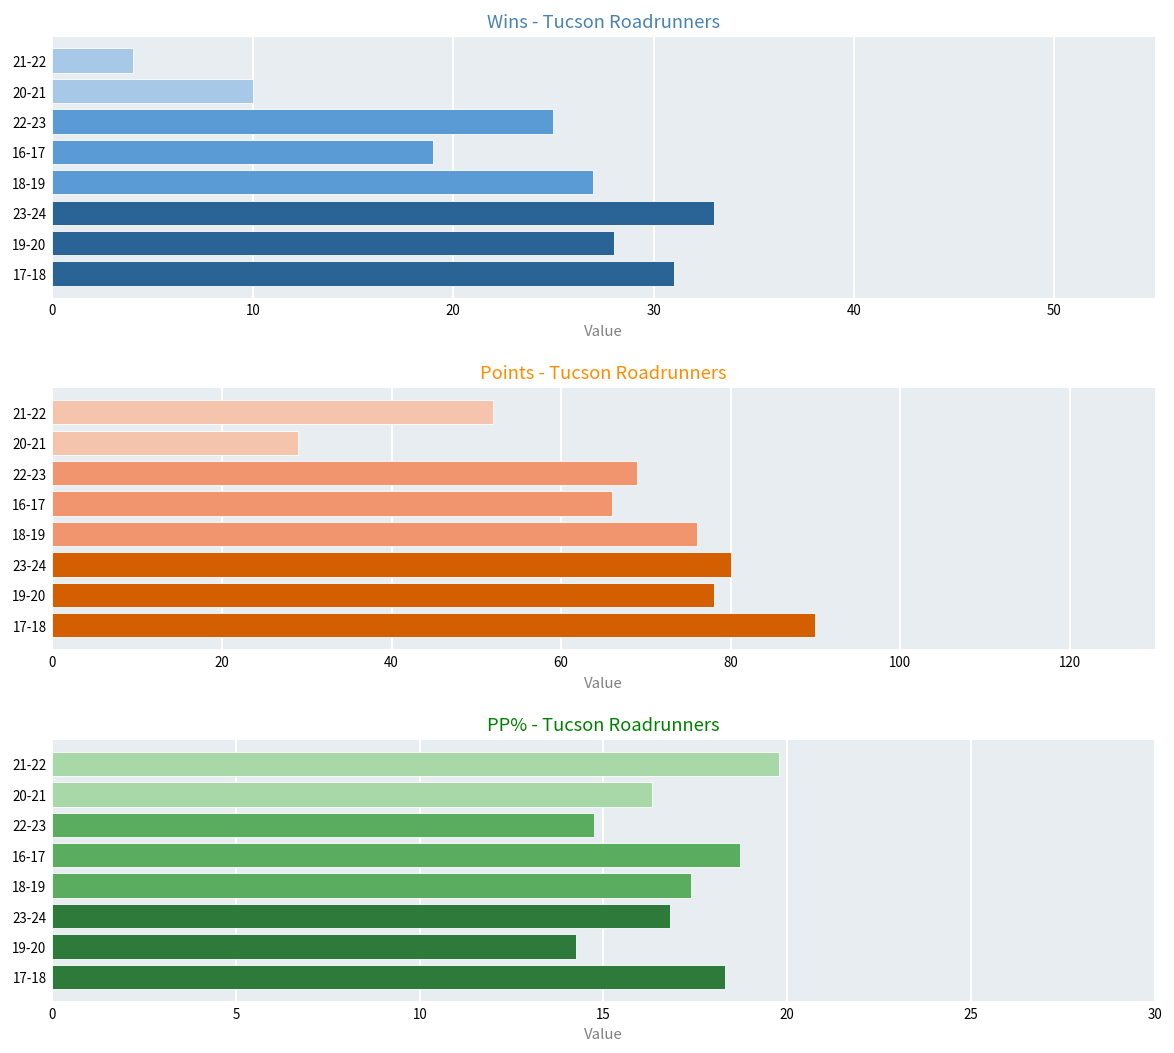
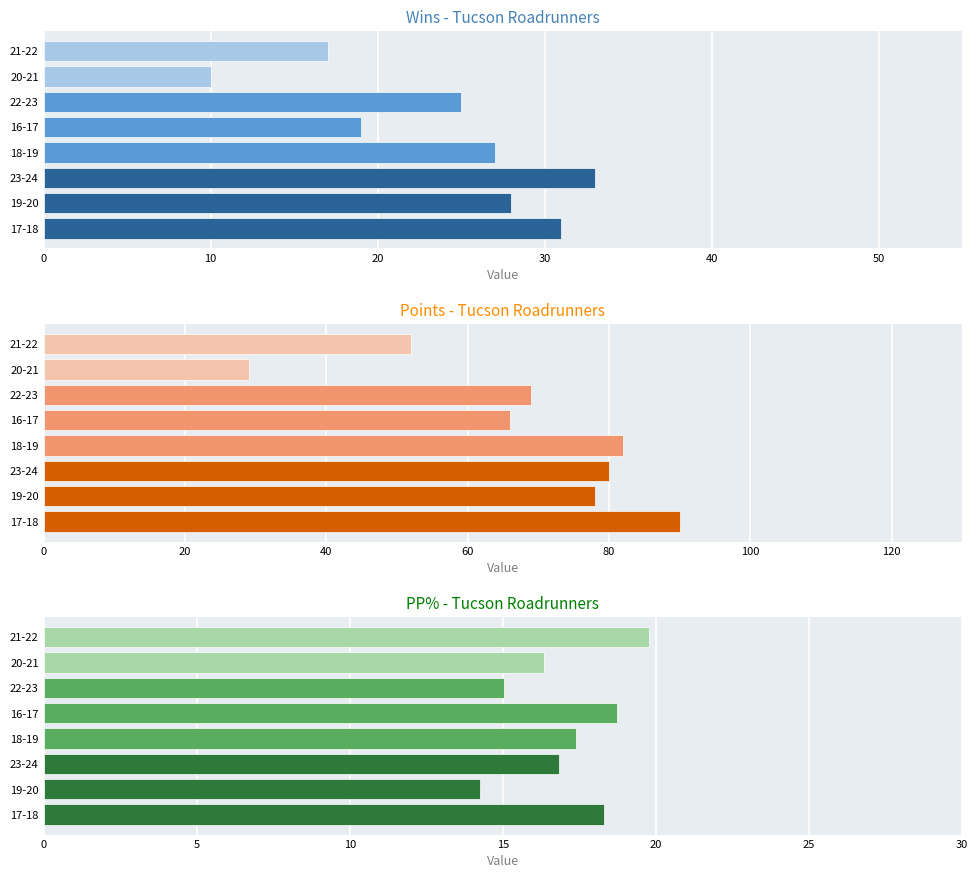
Wins - Tucson Roadrunners, 21-22: 4 -> 17
Points - Tucson Roadrunners, 18-19: 76 -> 82
PP% - Tucson Roadrunners, 22-23: 14.8 -> 15.0
